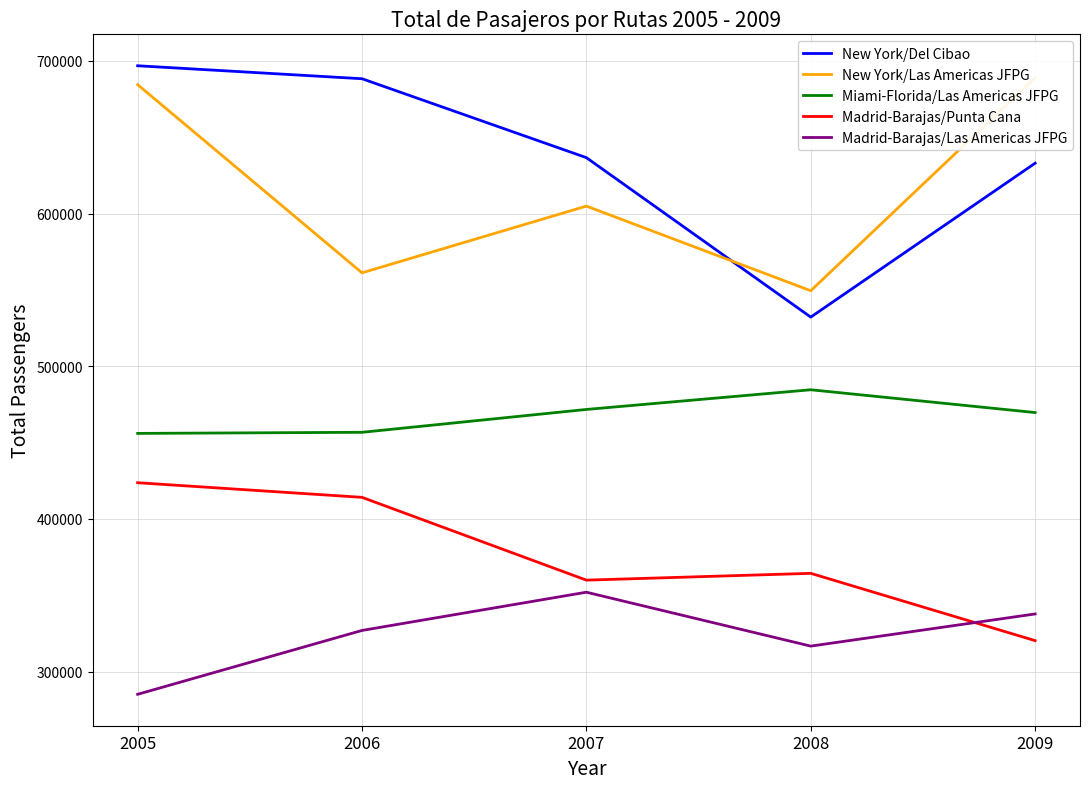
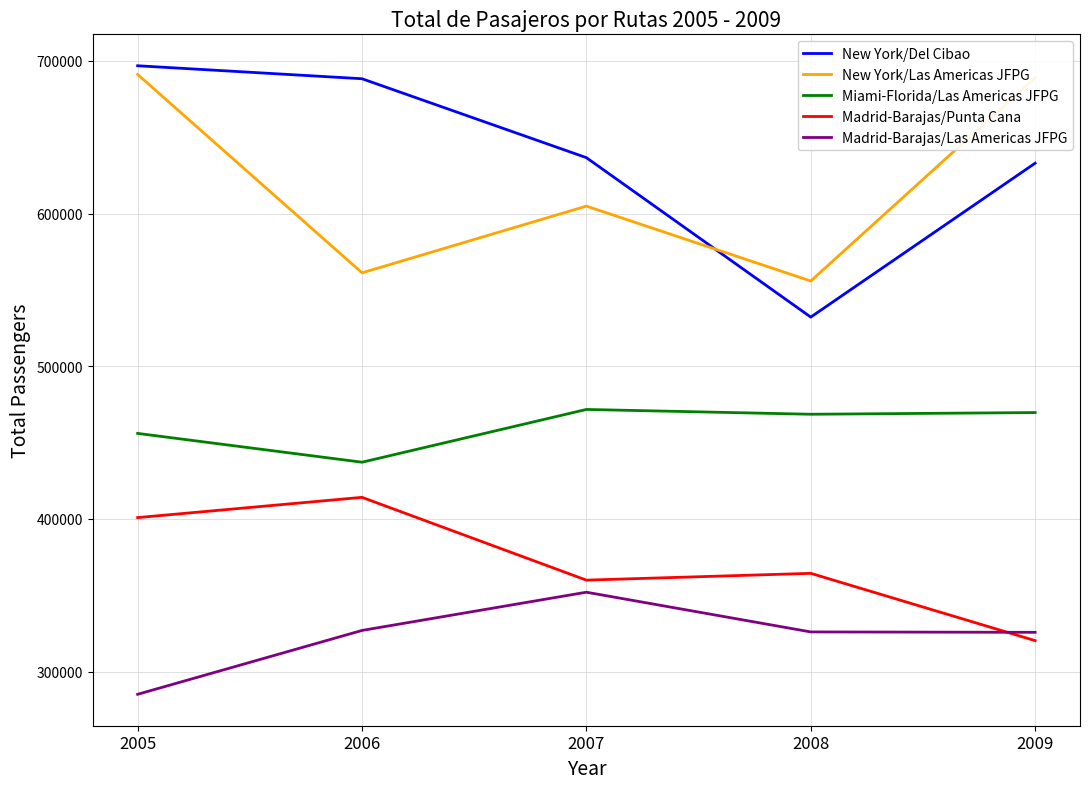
New York/Las Americas JFPG, 2005: 684000 -> 691000
Madrid-Barajas/Punta Cana, 2005: 424000 -> 401000
Miami-Florida/Las Americas JFPG, 2006: 457000 -> 437000
New York/Las Americas JFPG, 2008: 549000 -> 556000
Miami-Florida/Las Americas JFPG, 2008: 485000 -> 469000
Madrid-Barajas/Las Americas JFPG, 2008: 317000 -> 326000
Madrid-Barajas/Las Americas JFPG, 2009: 338000 -> 326000
